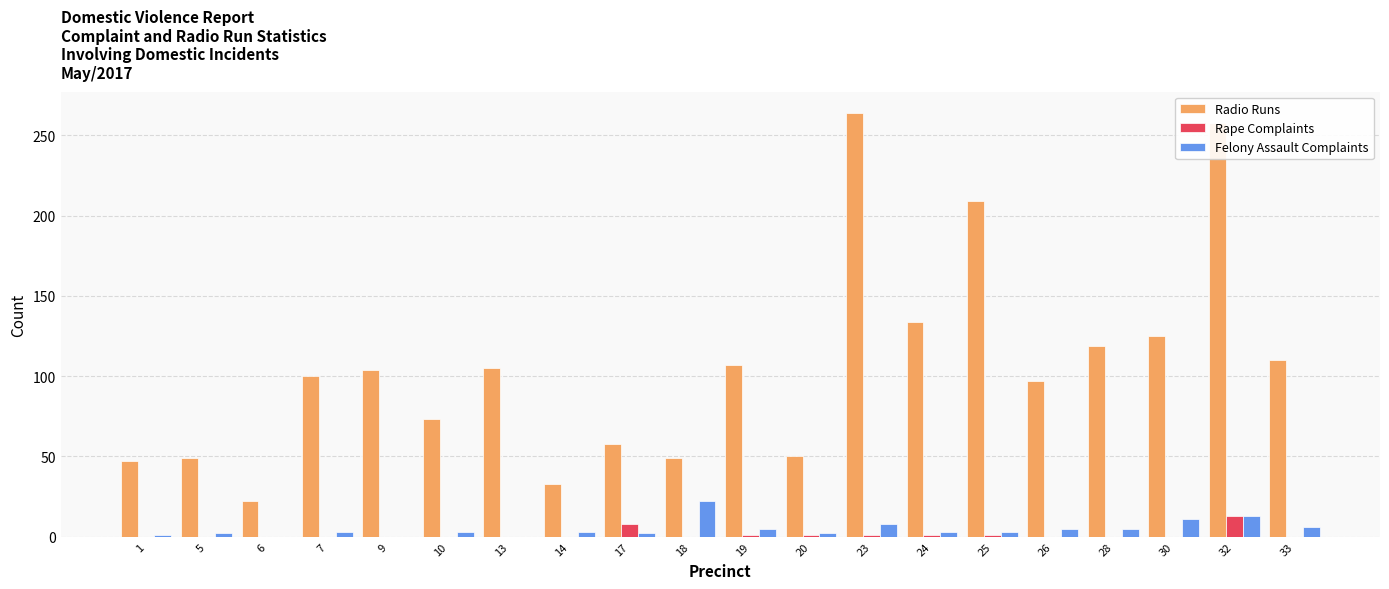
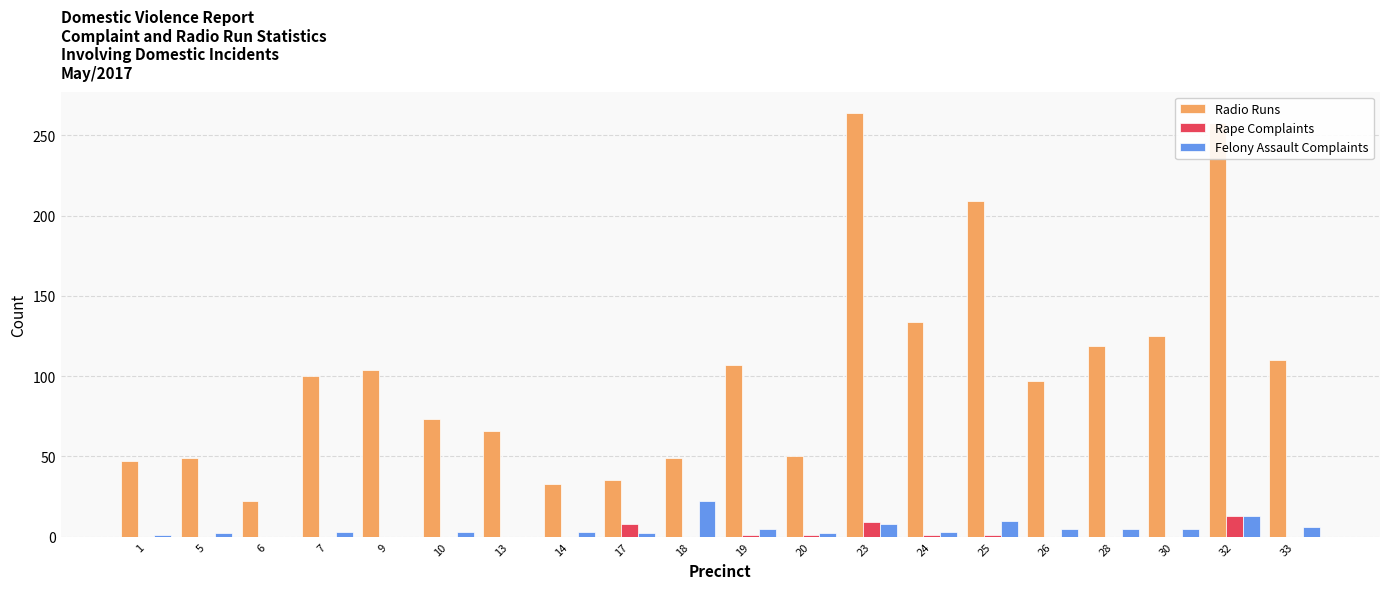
Radio Runs, 13: 105 -> 66
Radio Runs, 17: 58 -> 35
Rape Complaints, 23: 1 -> 9
Felony Assault Complaints, 25: 3 -> 10
Felony Assault Complaints, 30: 11 -> 5
